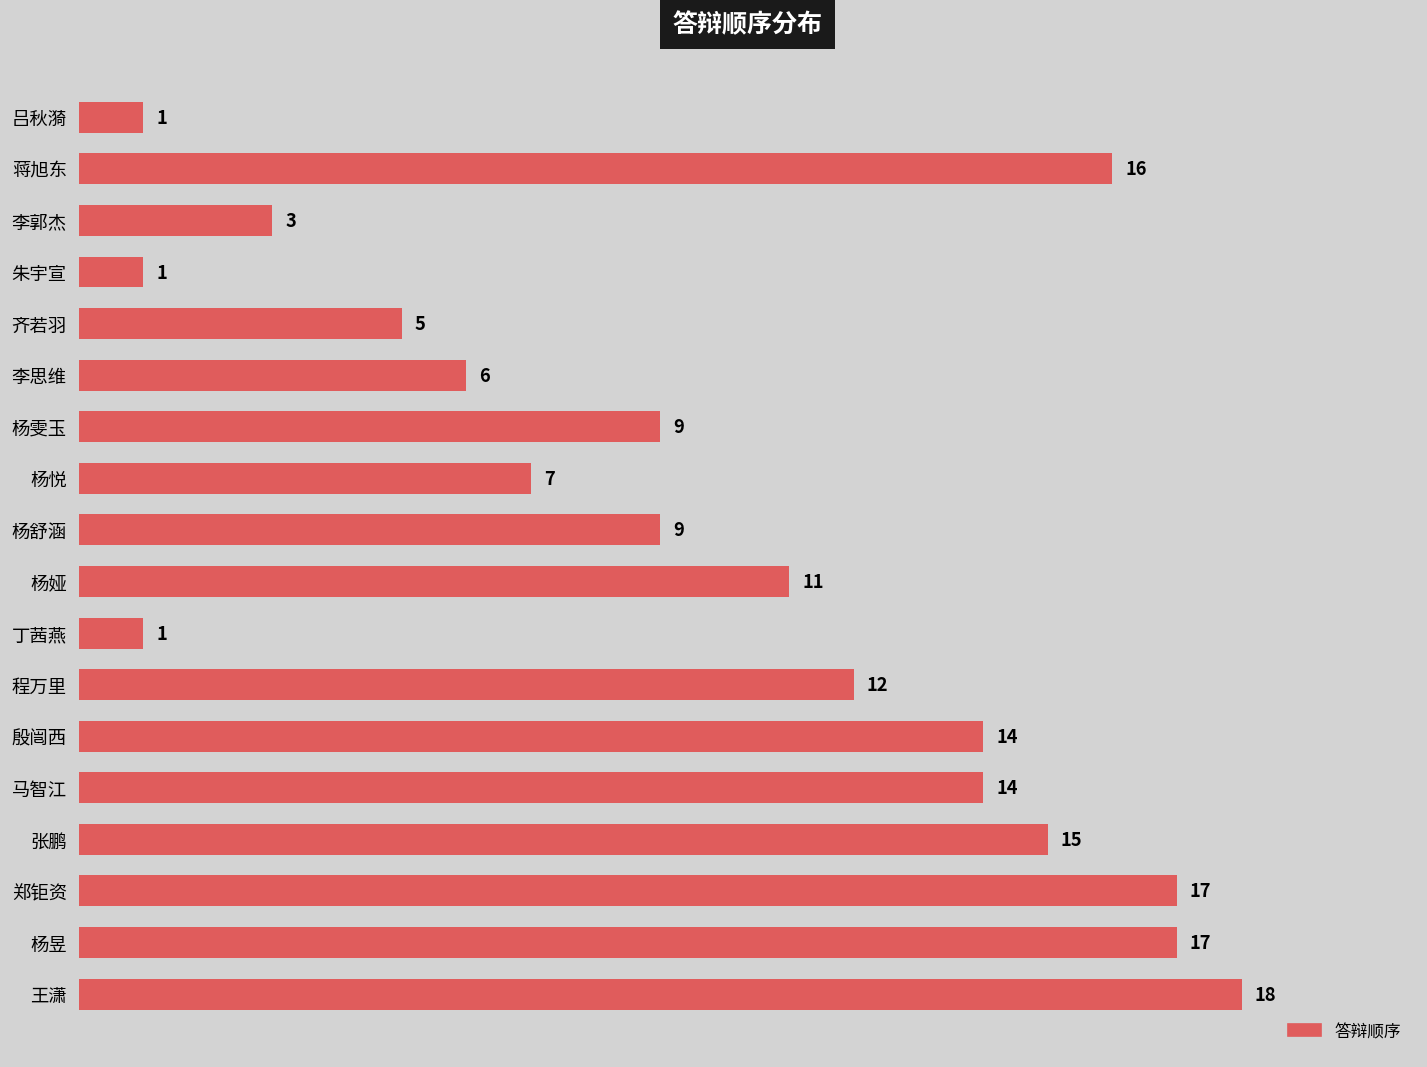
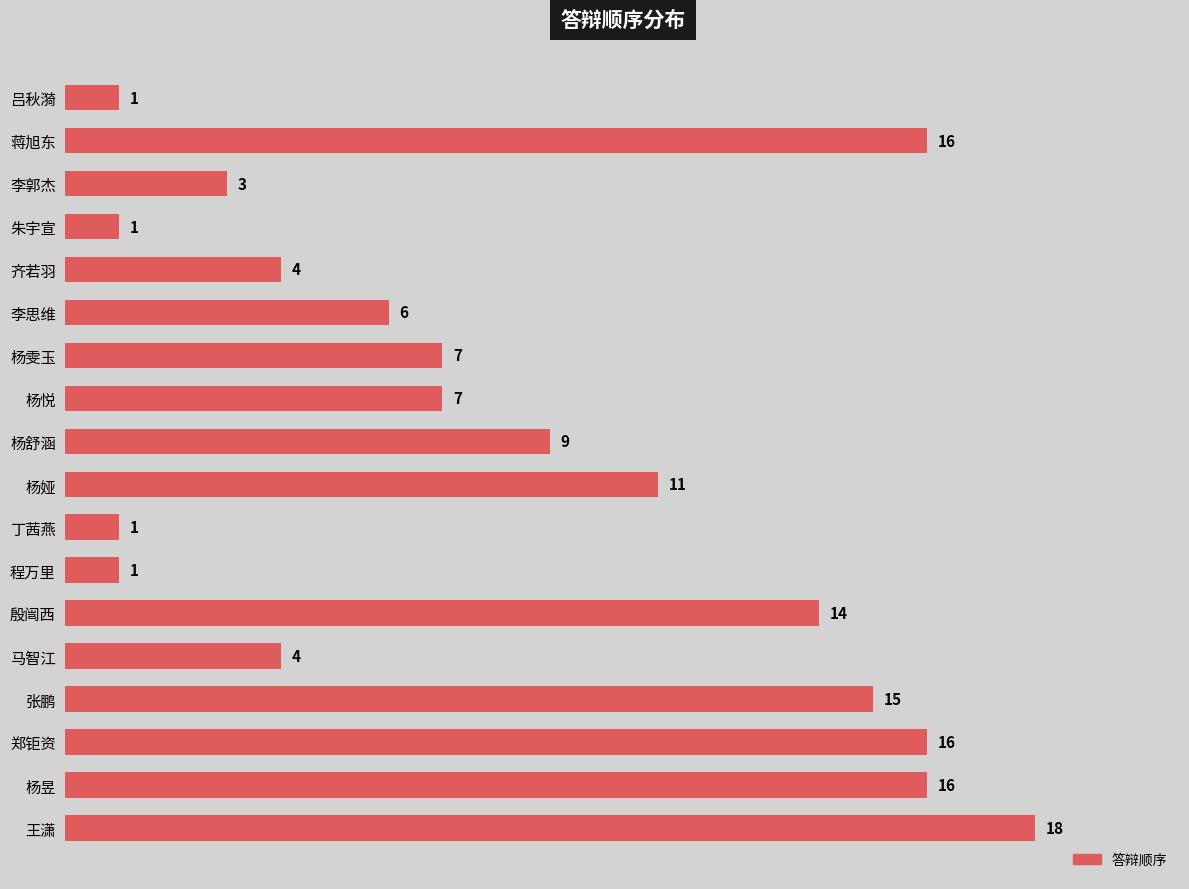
齐若羽: 5 -> 4
杨雯玉: 9 -> 7
程万里: 12 -> 1
马智江: 14 -> 4
郑钜资: 17 -> 16
杨昱: 17 -> 16
